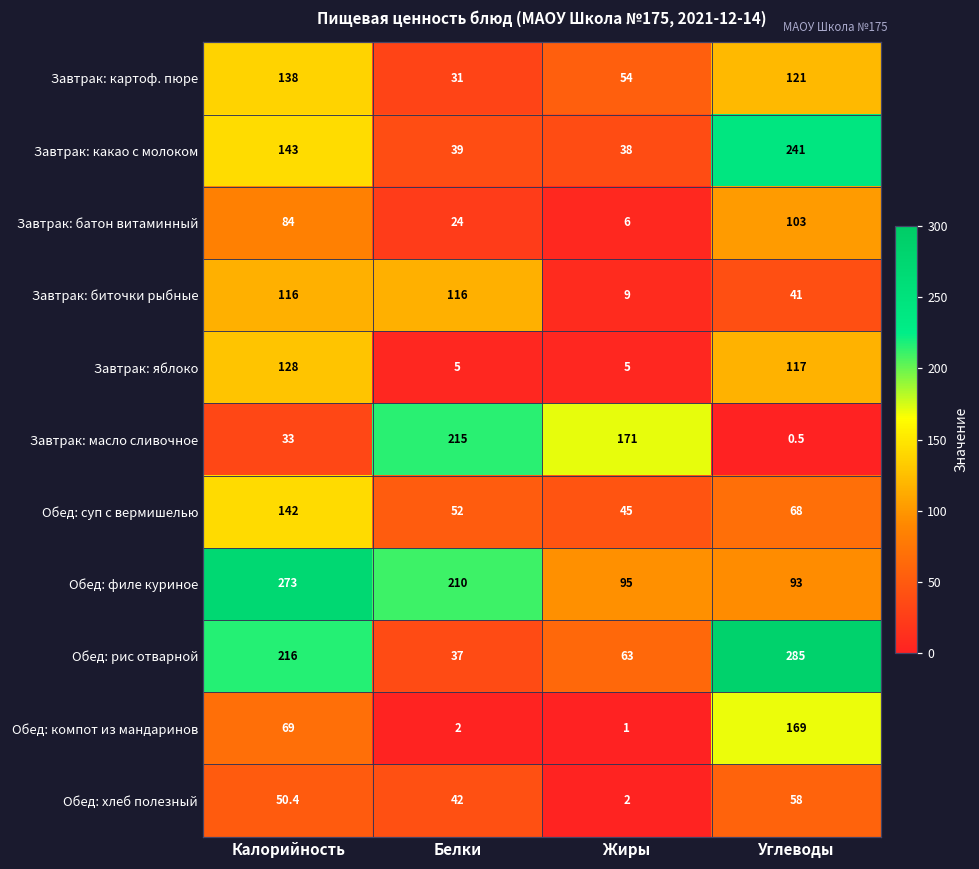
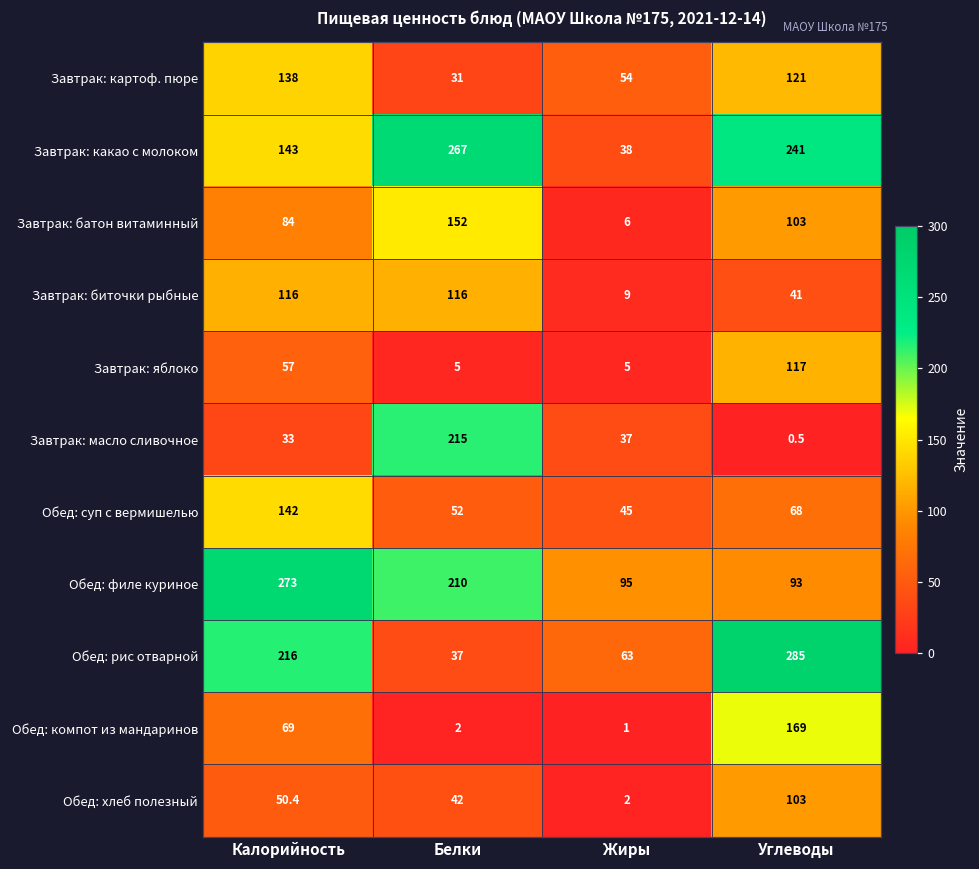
Завтрак: какао с молоком, Белки: 39 -> 267
Завтрак: батон витаминный, Белки: 24 -> 152
Завтрак: яблоко, Калорийность: 128 -> 57
Завтрак: масло сливочное, Жиры: 171 -> 37
Обед: хлеб полезный, Углеводы: 58 -> 103
